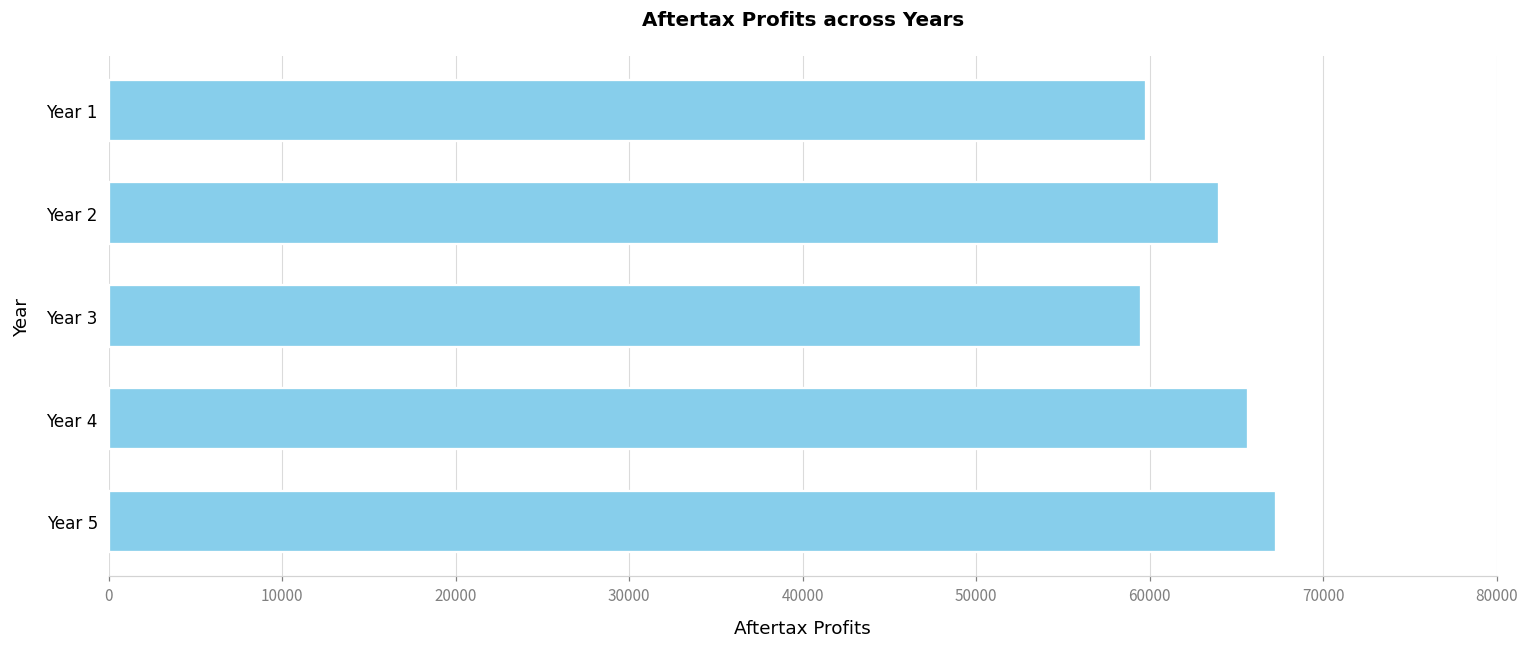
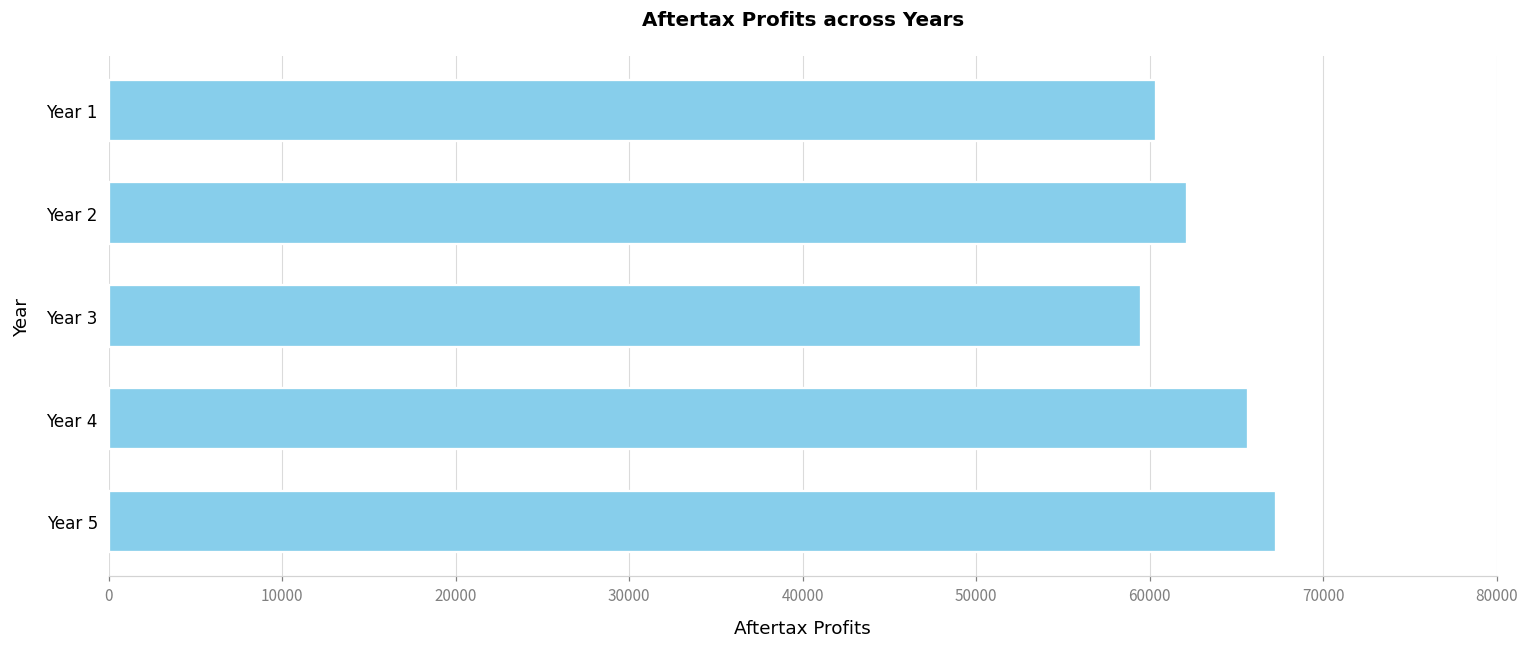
Year 1: 59800 -> 60400
Year 2: 64000 -> 62200
